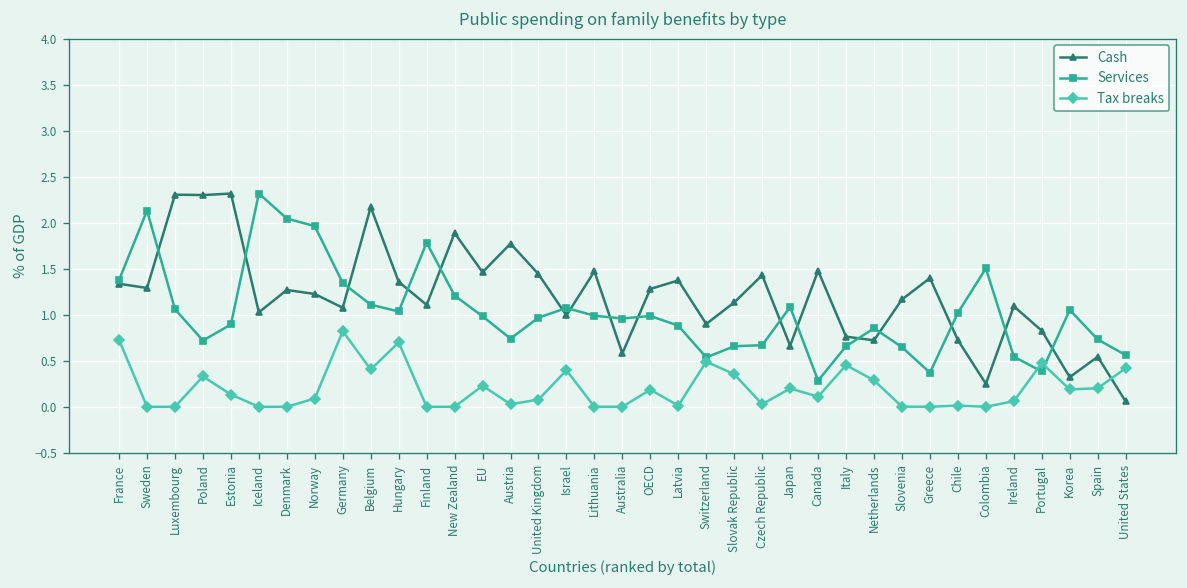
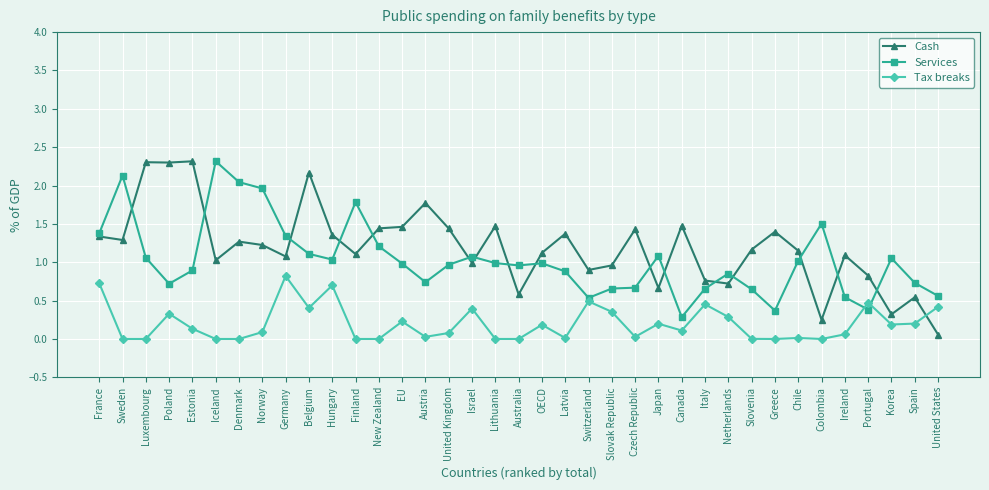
Cash, New Zealand: 1.9 -> 1.4
Cash, OECD: 1.3 -> 1.1
Cash, Slovak Republic: 1.1 -> 1.0
Cash, Chile: 0.7 -> 1.2
